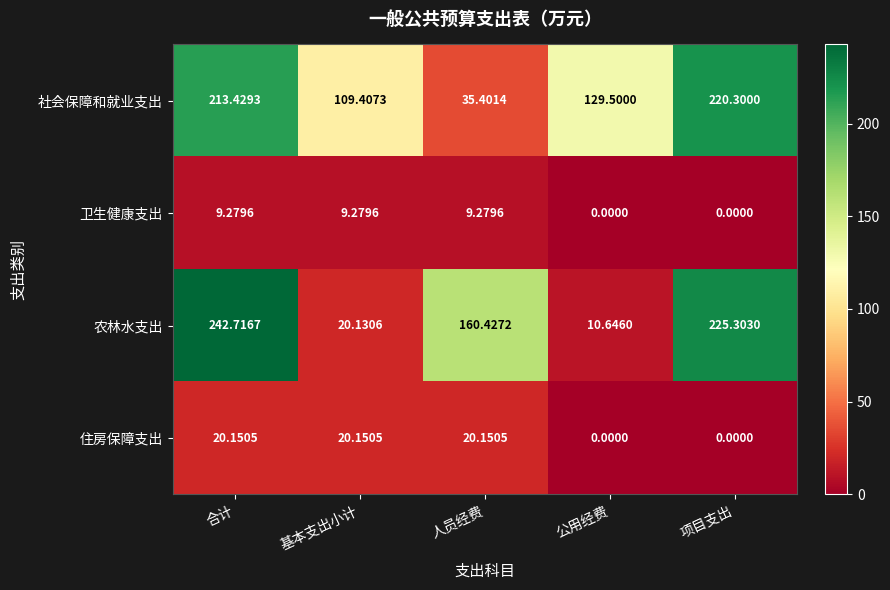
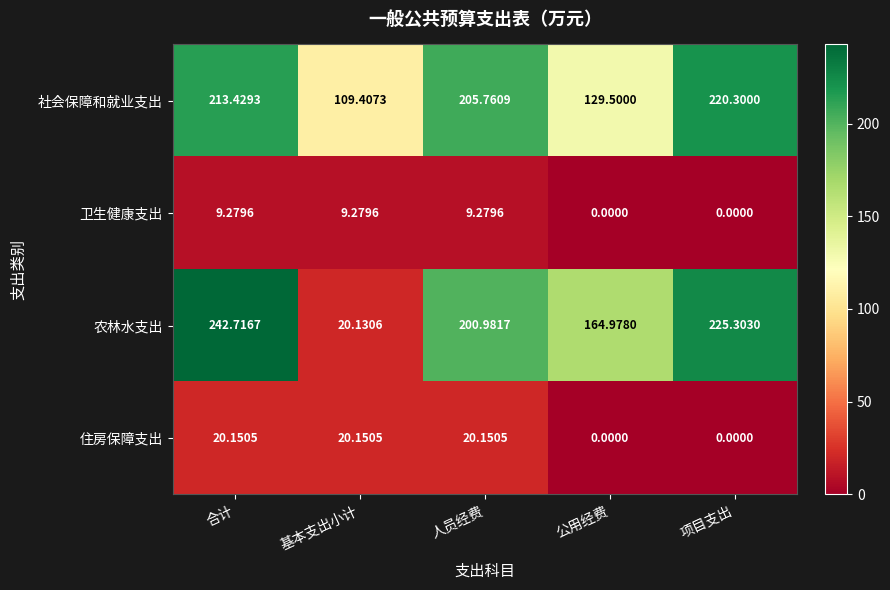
社会保障和就业支出, 人员经费: 35.4014 -> 205.7609
农林水支出, 人员经费: 160.4272 -> 200.9817
农林水支出, 公用经费: 10.6460 -> 164.9780
